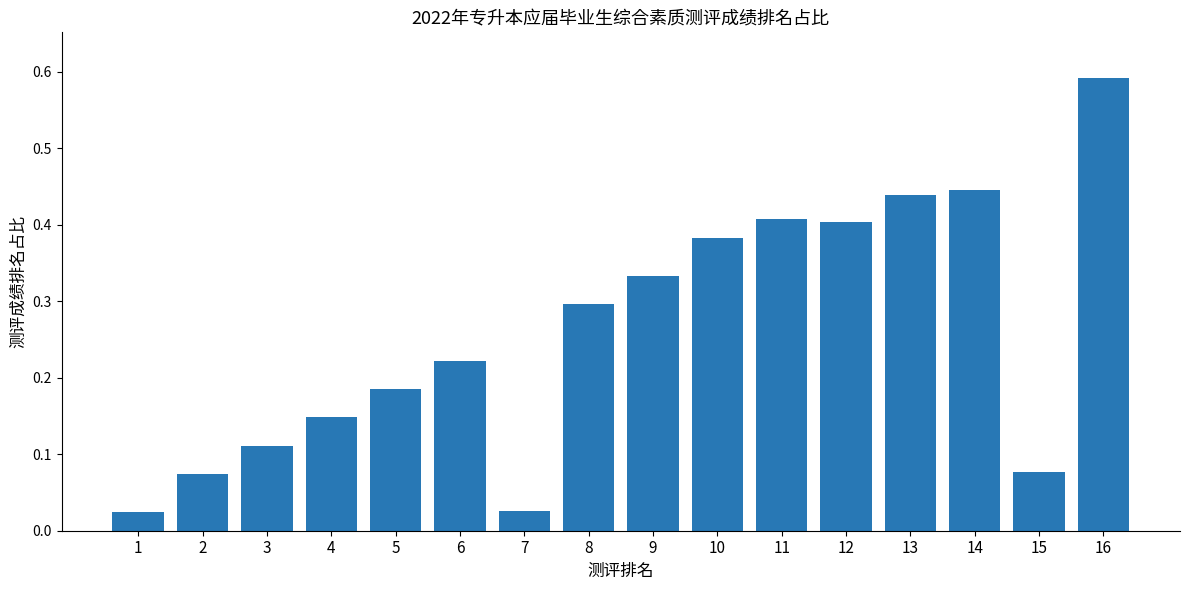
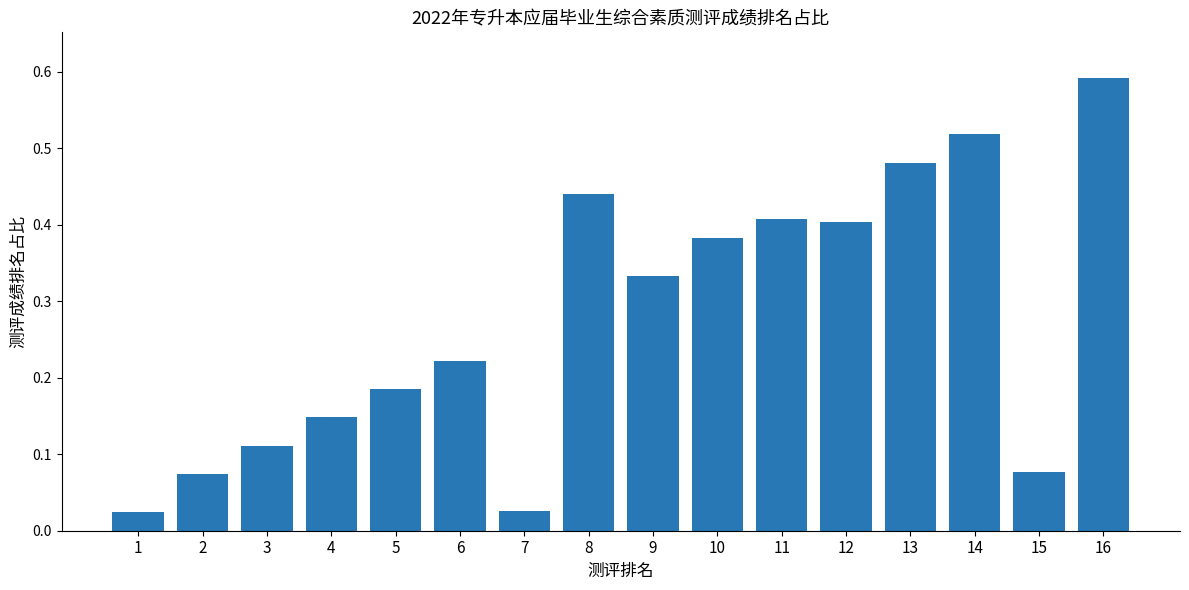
8: 0.30 -> 0.44
13: 0.44 -> 0.48
14: 0.45 -> 0.52
